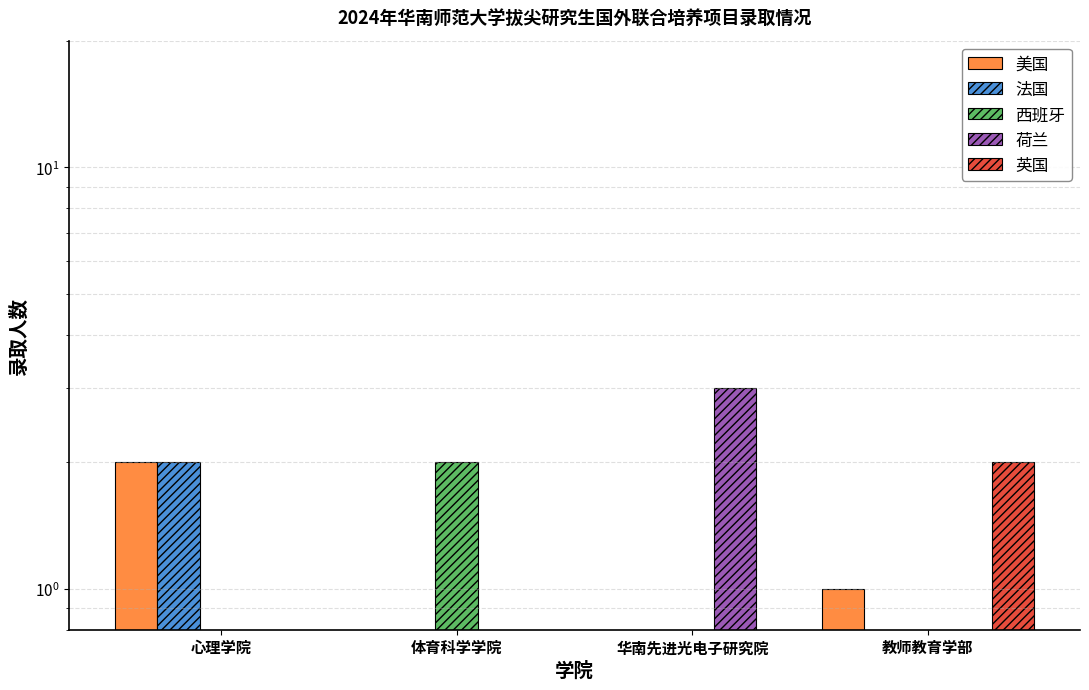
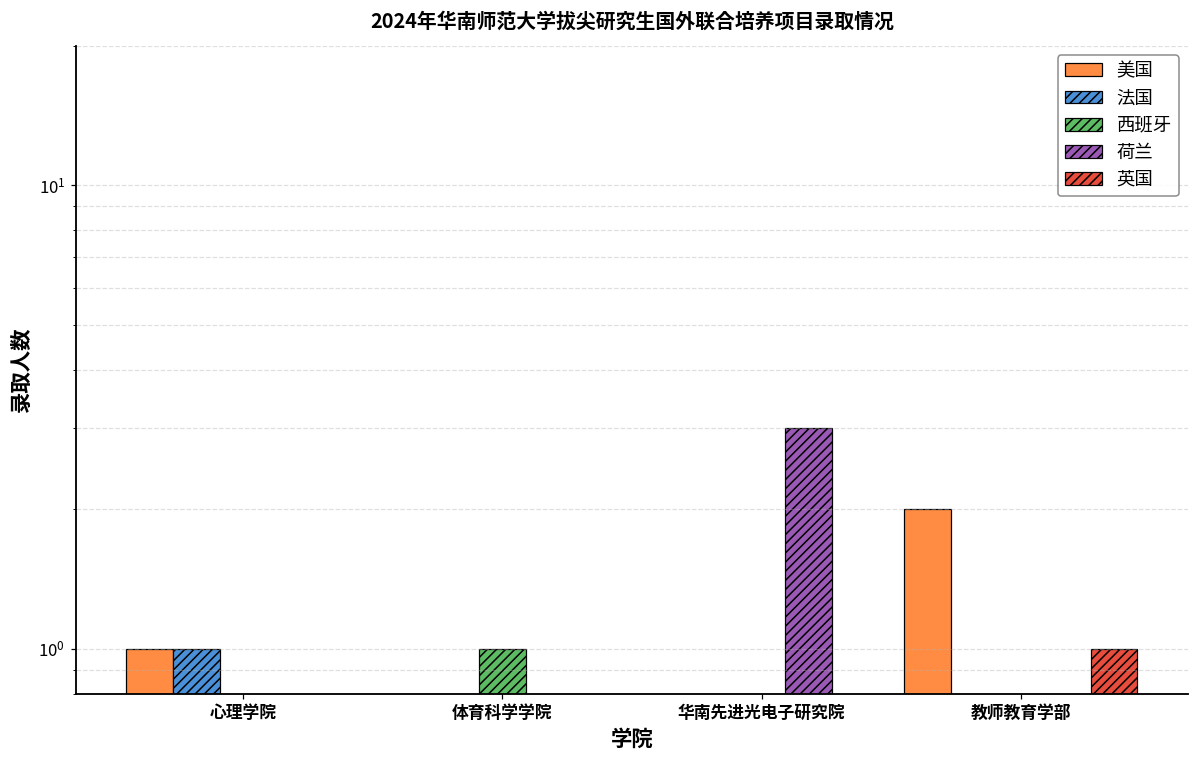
美国, 心理学院: 2 -> 1
法国, 心理学院: 2 -> 1
西班牙, 体育科学学院: 2 -> 1
美国, 教师教育学部: 1 -> 2
英国, 教师教育学部: 2 -> 1
